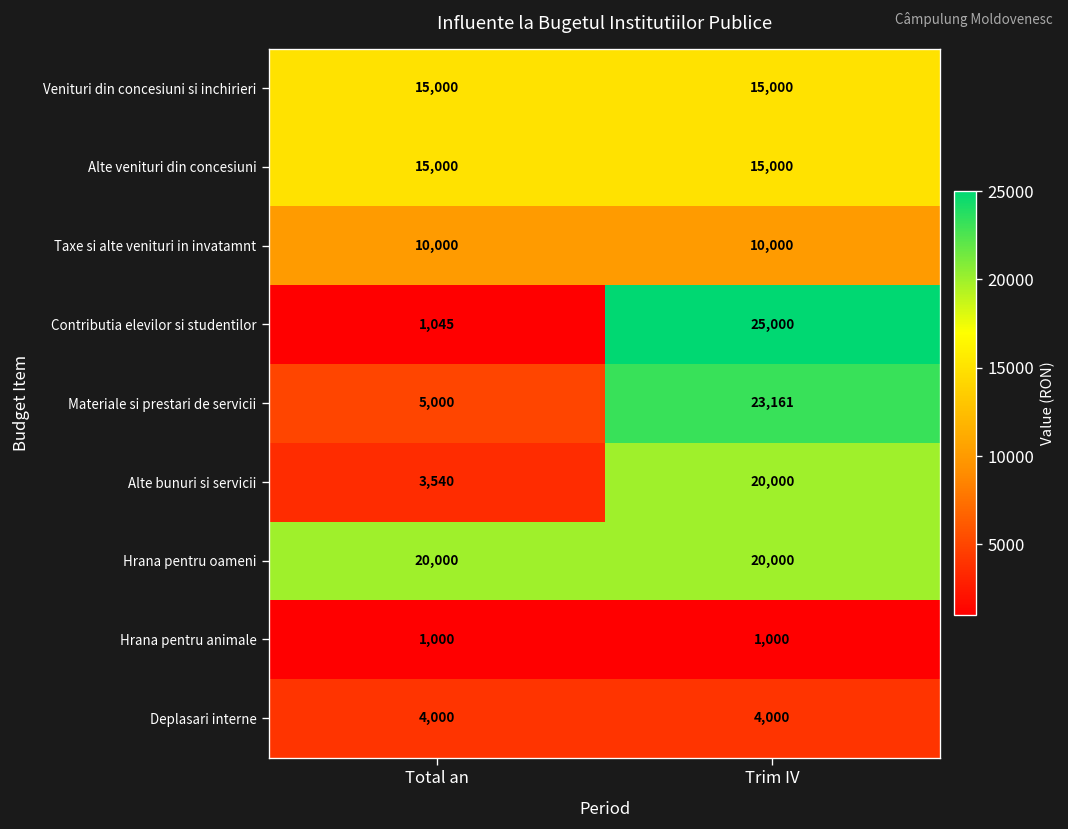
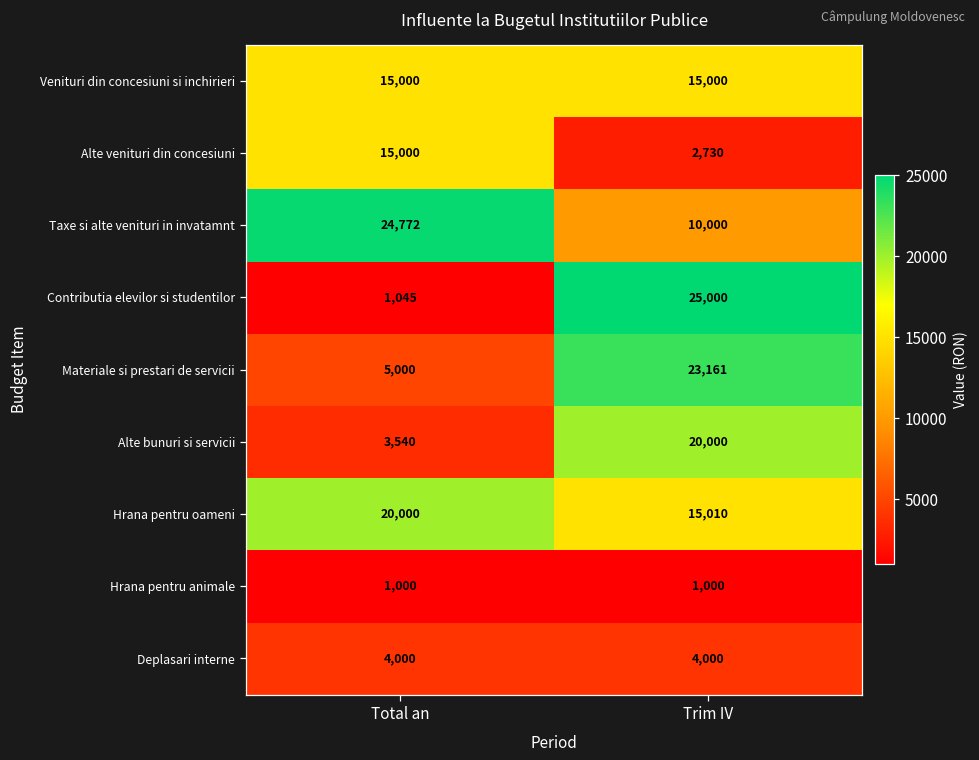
Alte venituri din concesiuni, Trim IV: 15,000 -> 2,730
Taxe si alte venituri in invatamnt, Total an: 10,000 -> 24,772
Hrana pentru oameni, Trim IV: 20,000 -> 15,010
